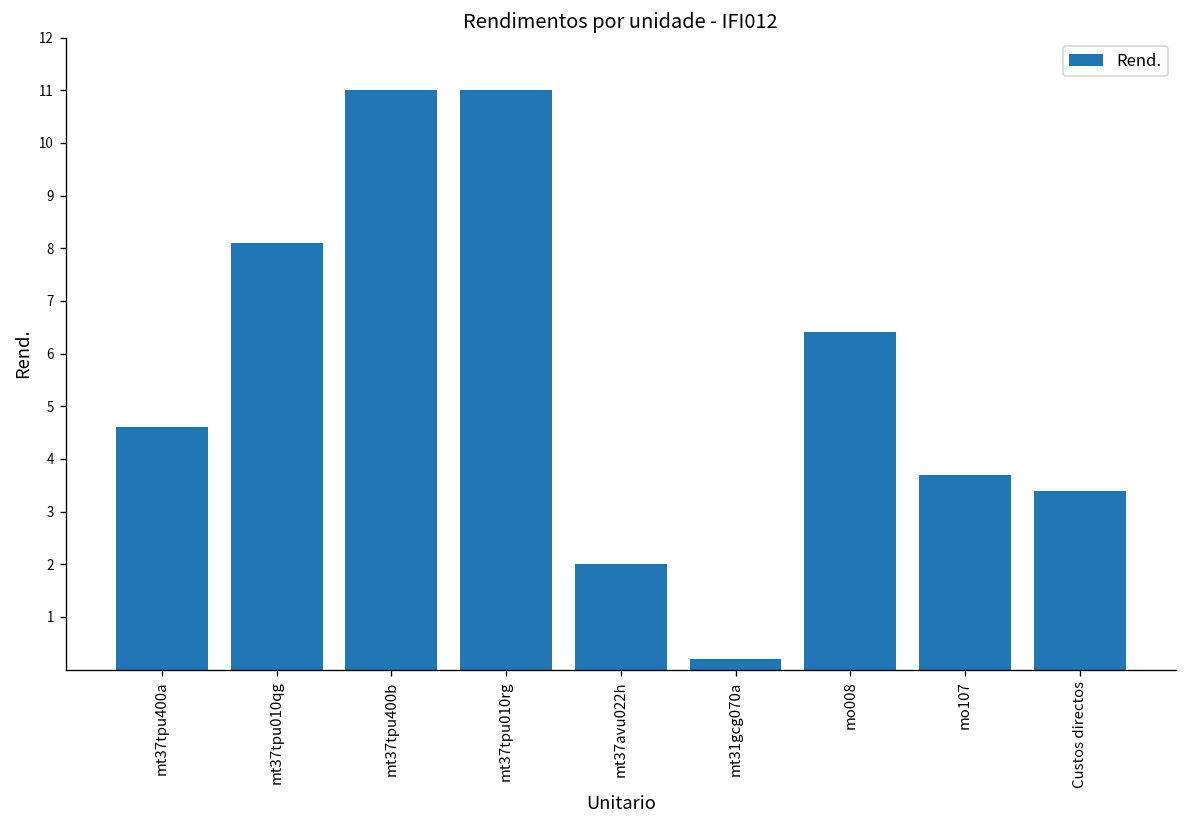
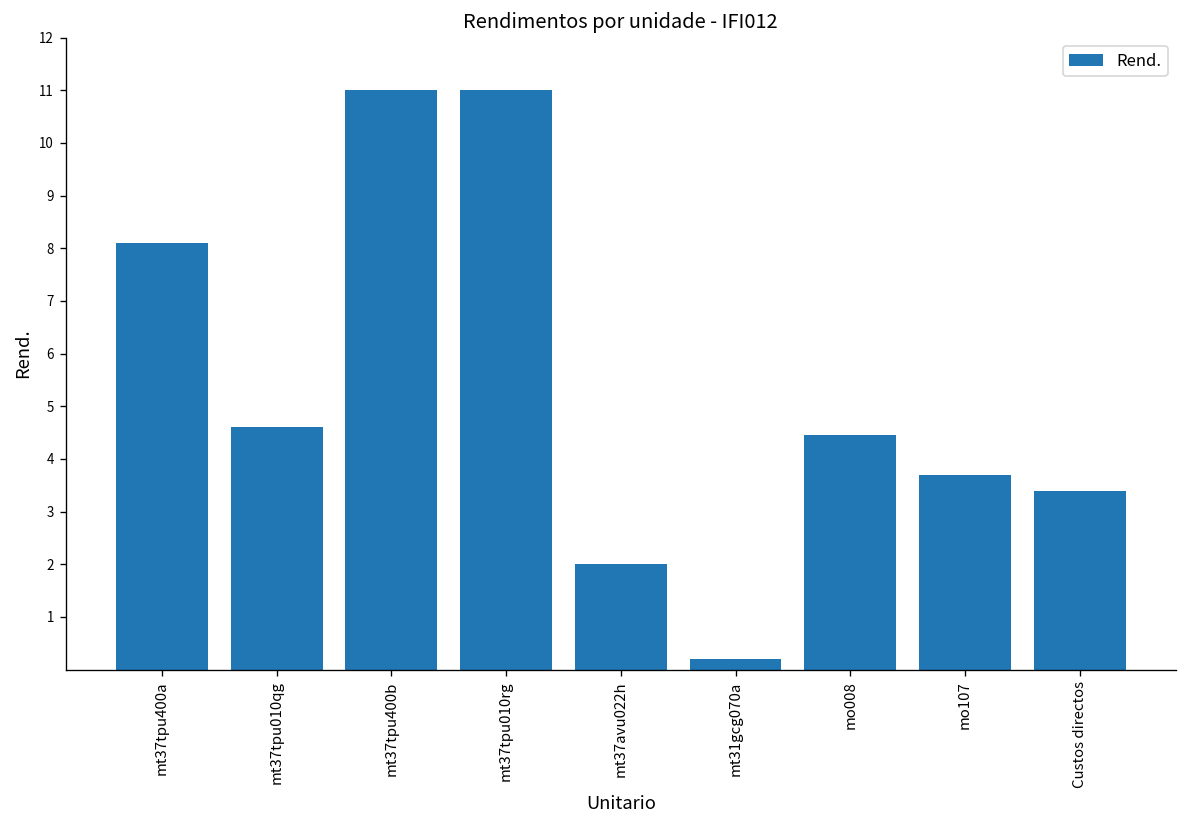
mt37tpu400a: 4.6 -> 8.1
mt37tpu010qg: 8.1 -> 4.6
mo008: 6.4 -> 4.5
